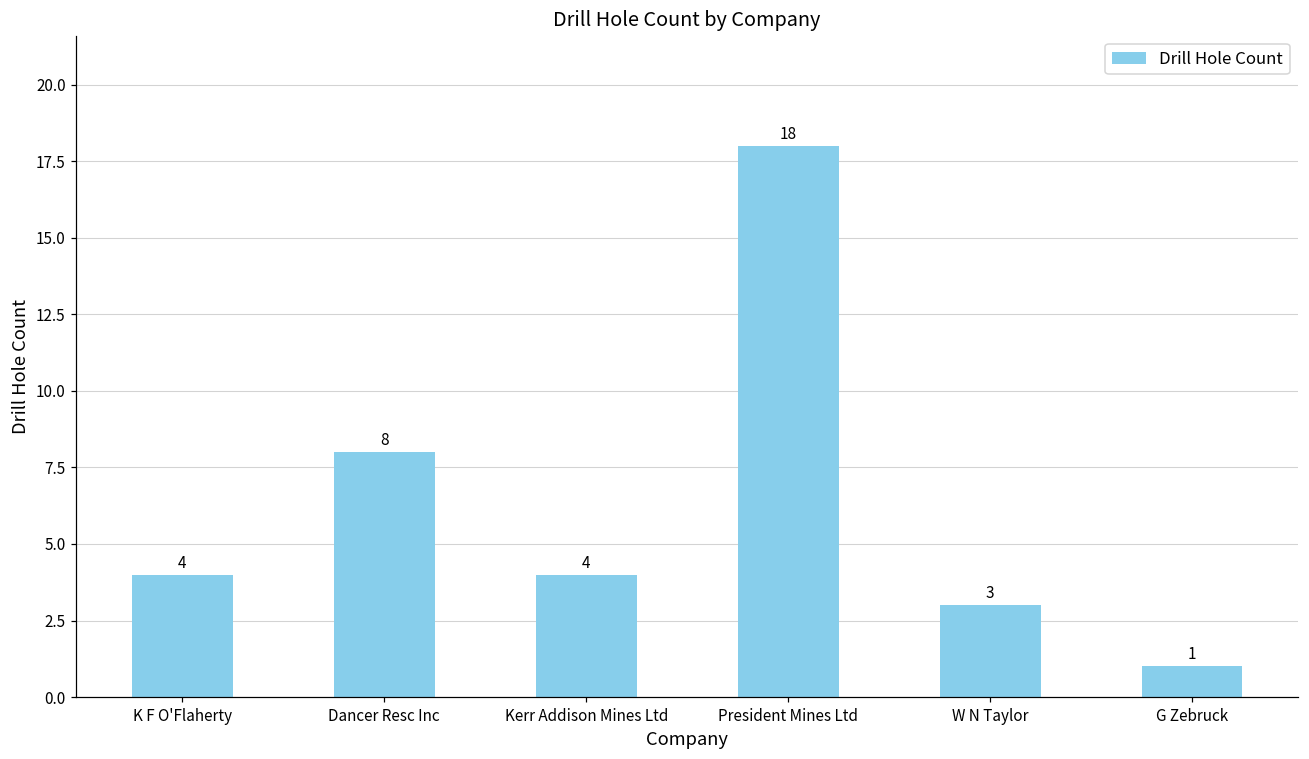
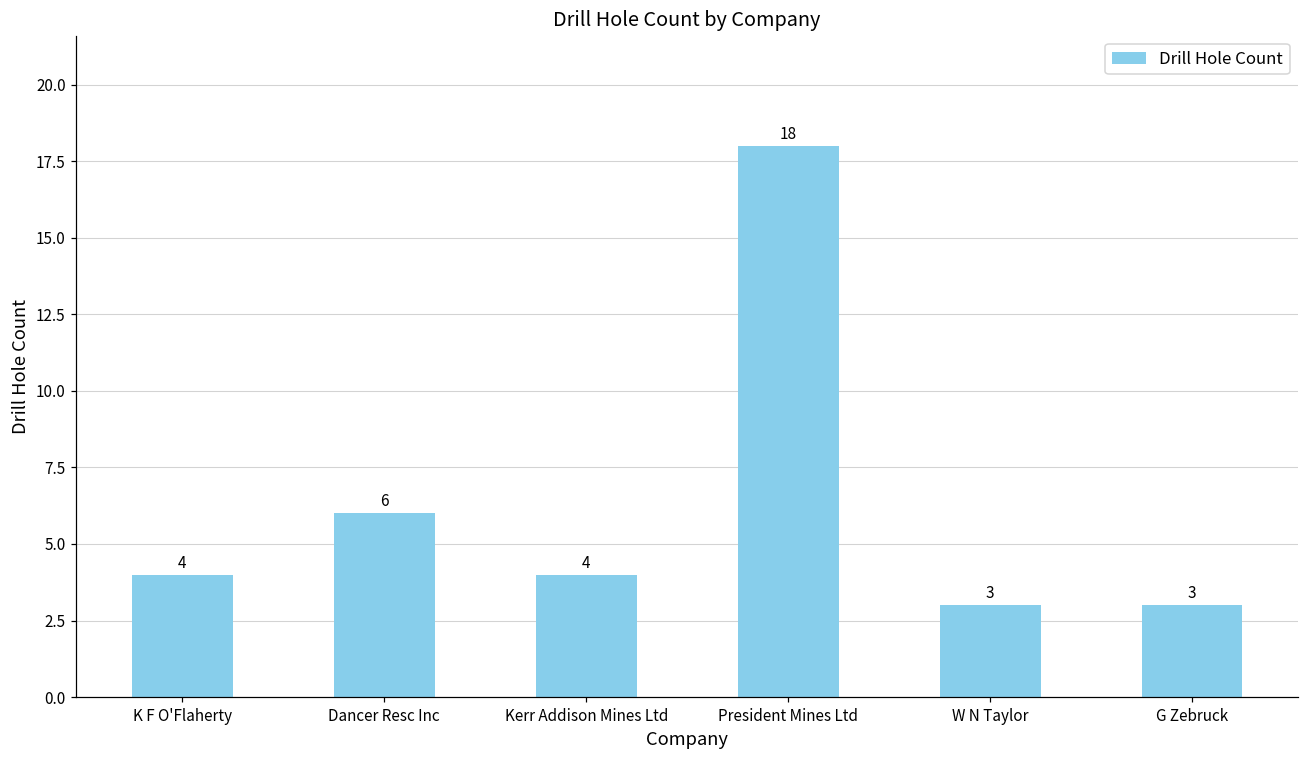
Dancer Resc Inc: 8 -> 6
G Zebruck: 1 -> 3
